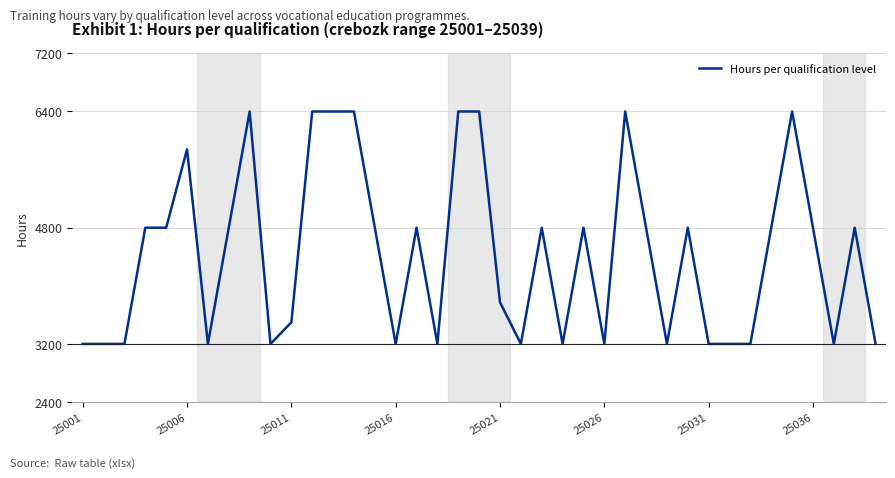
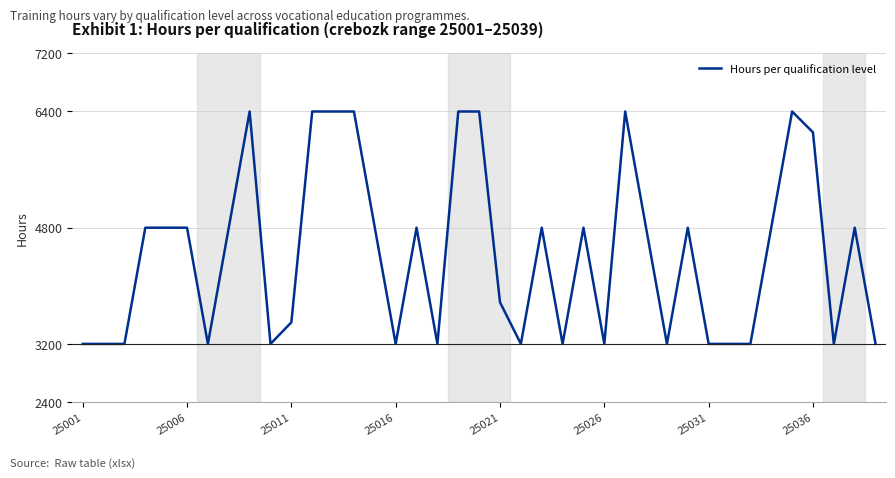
25006: 5900 -> 4800
25036: 4800 -> 6100
